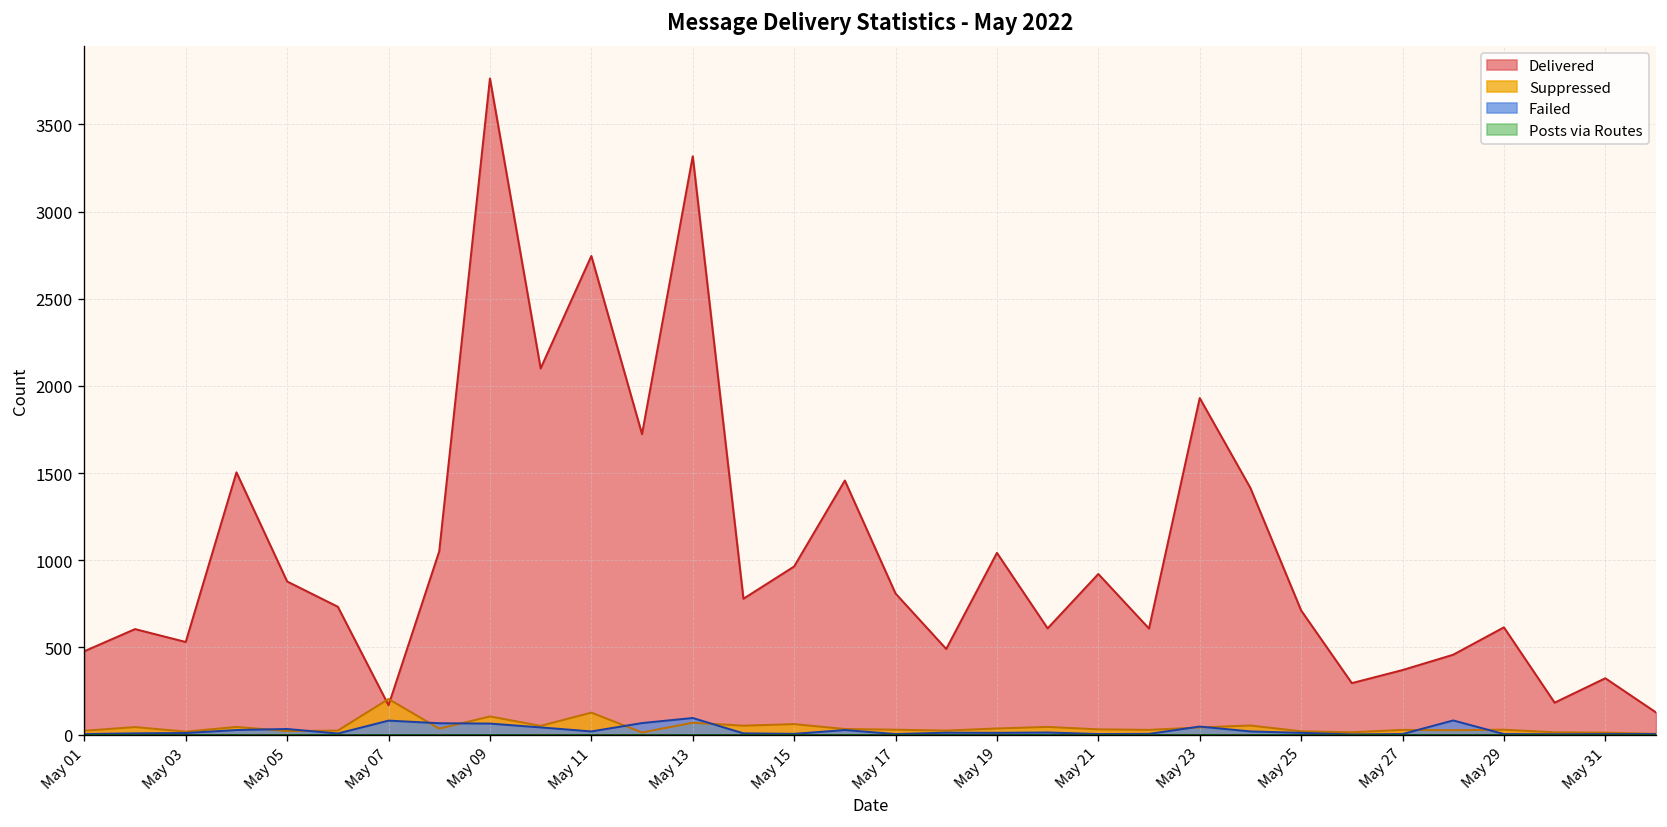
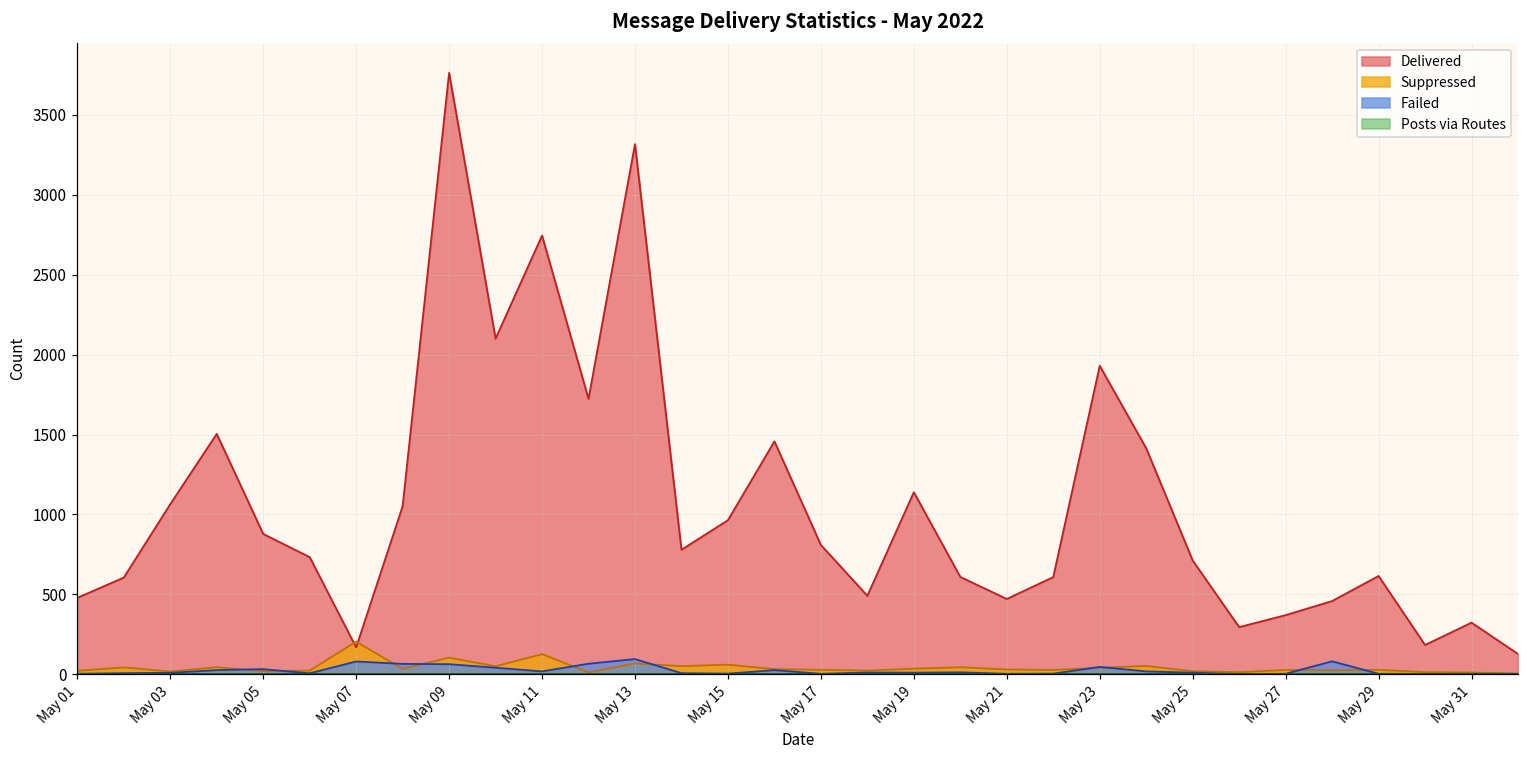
Delivered, May 03: 530 -> 1060
Delivered, May 19: 1040 -> 1140
Delivered, May 21: 920 -> 470
